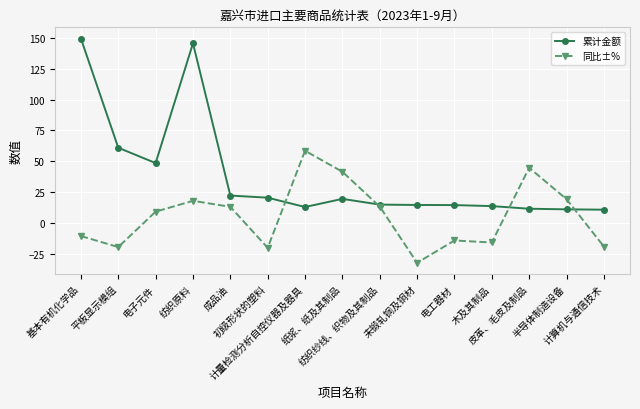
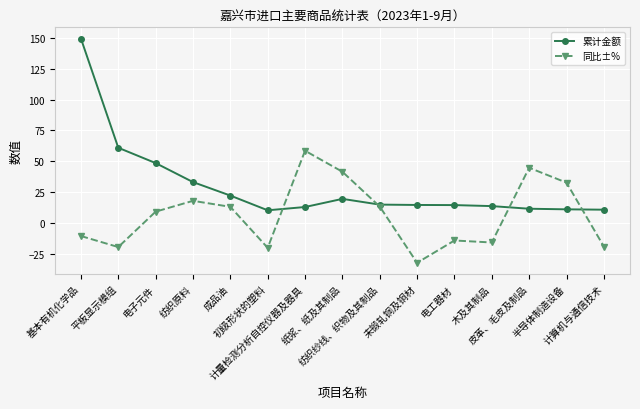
累计金额, 纺织原料: 145 -> 33
累计金额, 初级形状的塑料: 21 -> 10
同比±%, 半导体制造设备: 19 -> 33
